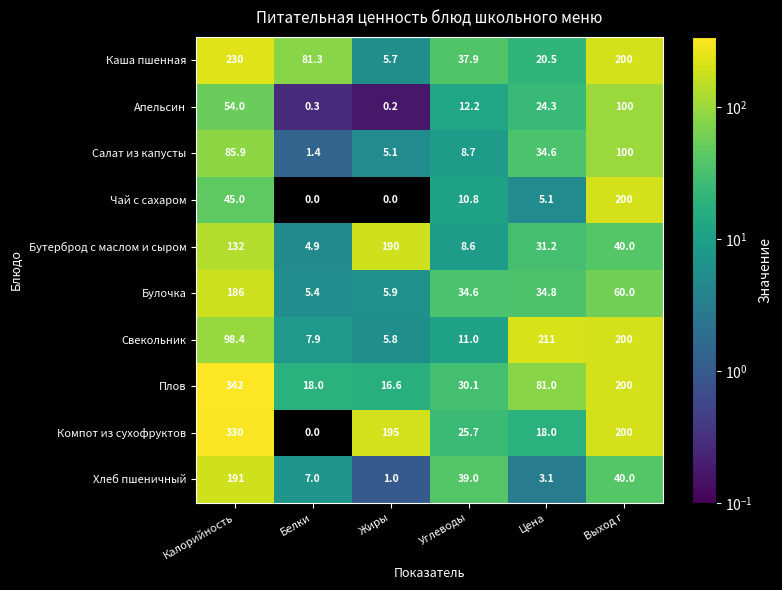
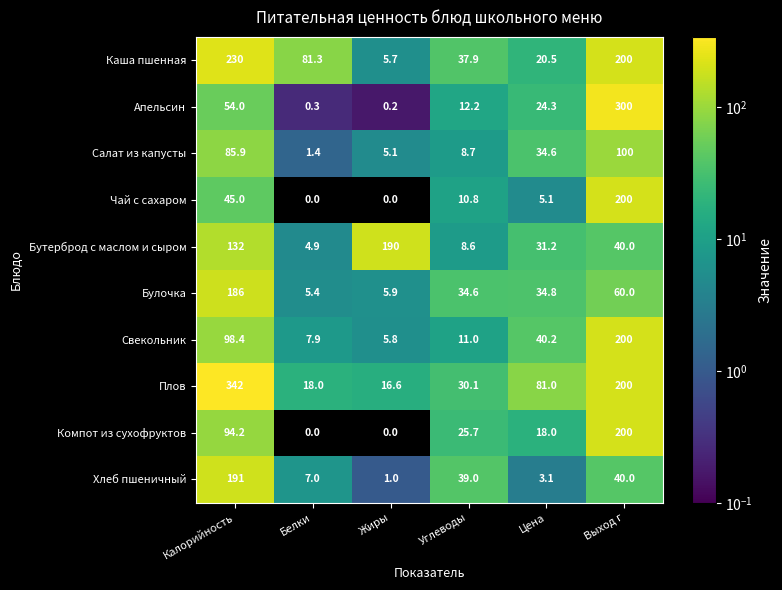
Апельсин, Выход г: 100 -> 300
Свекольник, Цена: 211 -> 40.2
Компот из сухофруктов, Калорийность: 330 -> 94.2
Компот из сухофруктов, Жиры: 195 -> 0.0
